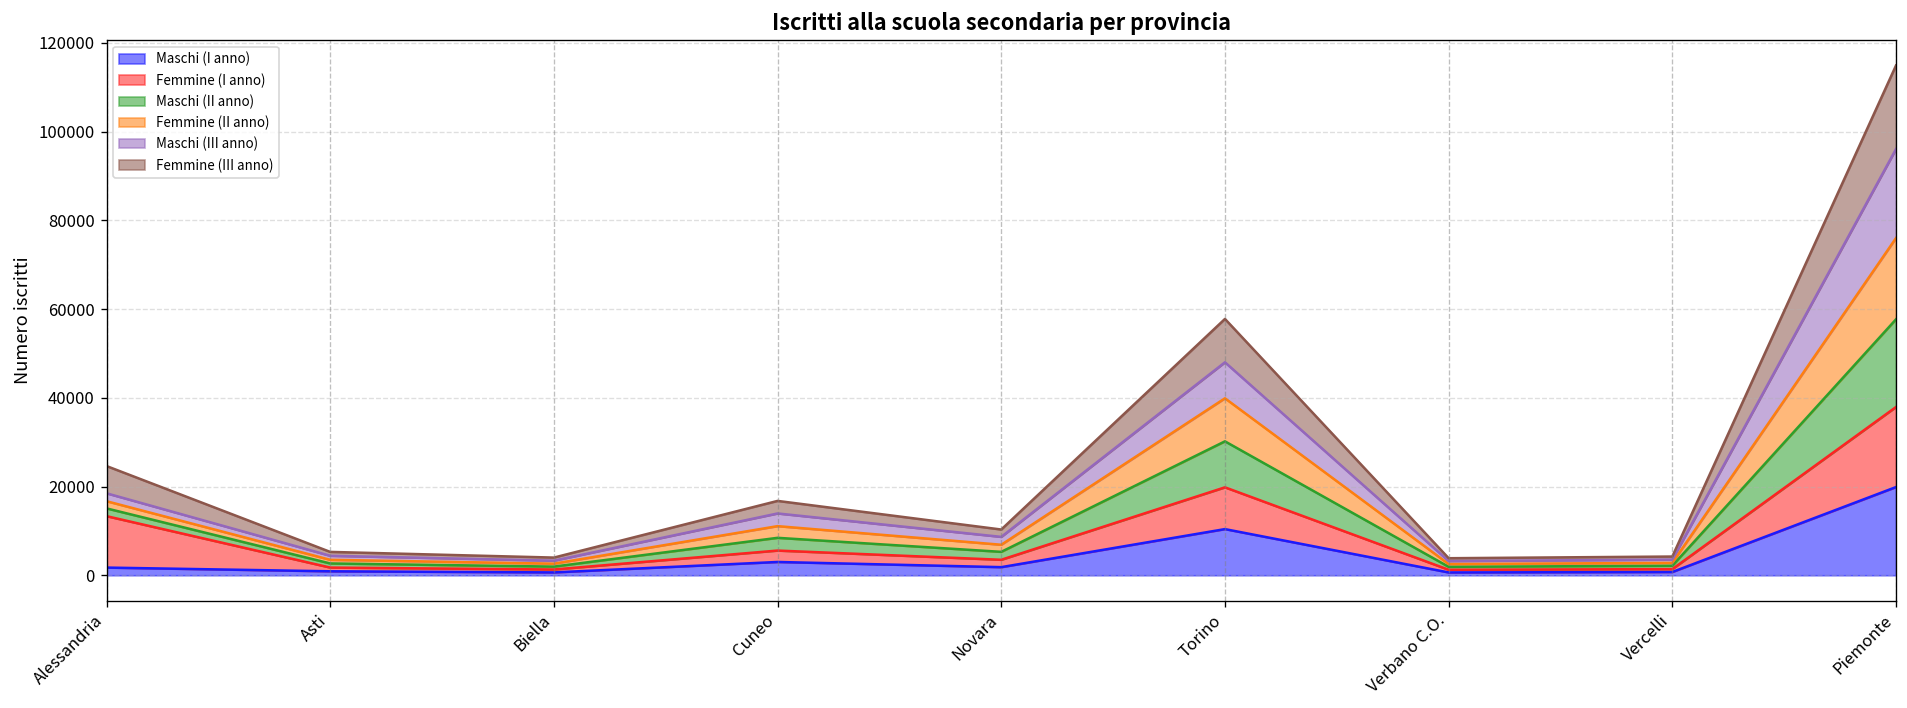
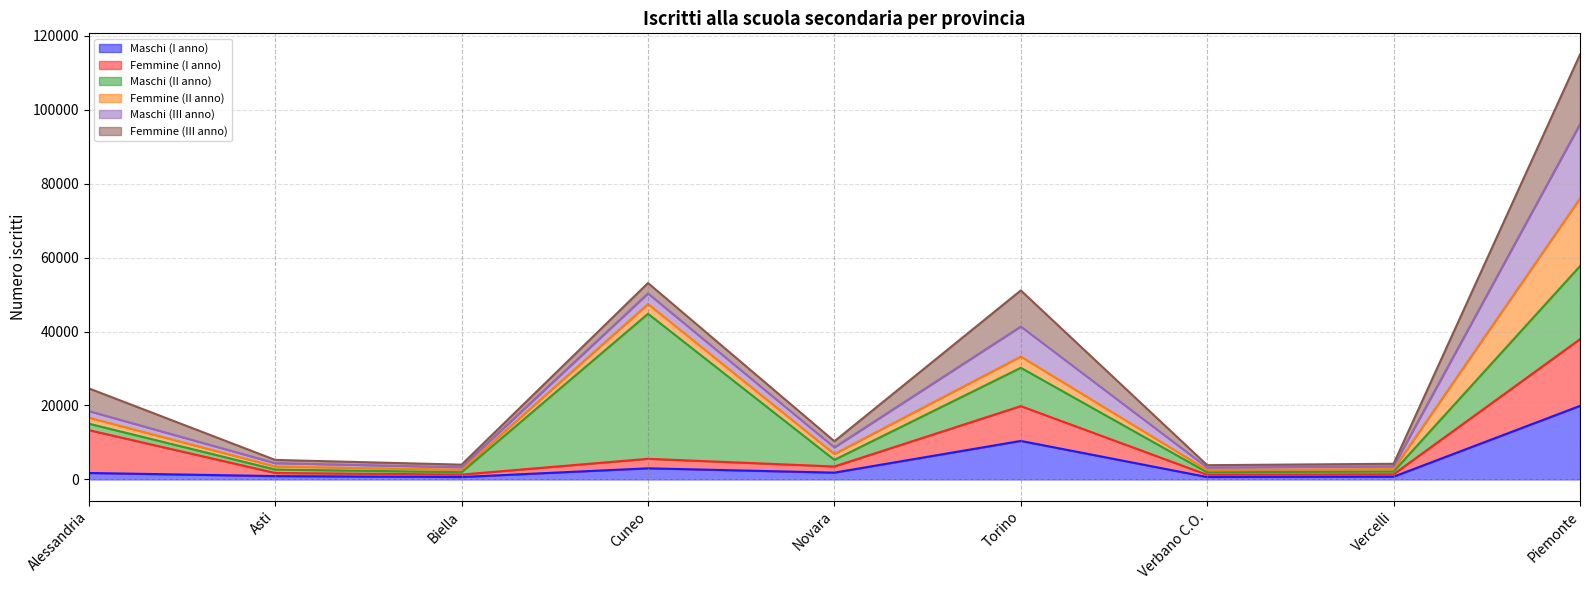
Maschi (II anno), Cuneo: 3000 -> 39000
Femmine (II anno), Torino: 10000 -> 3000
